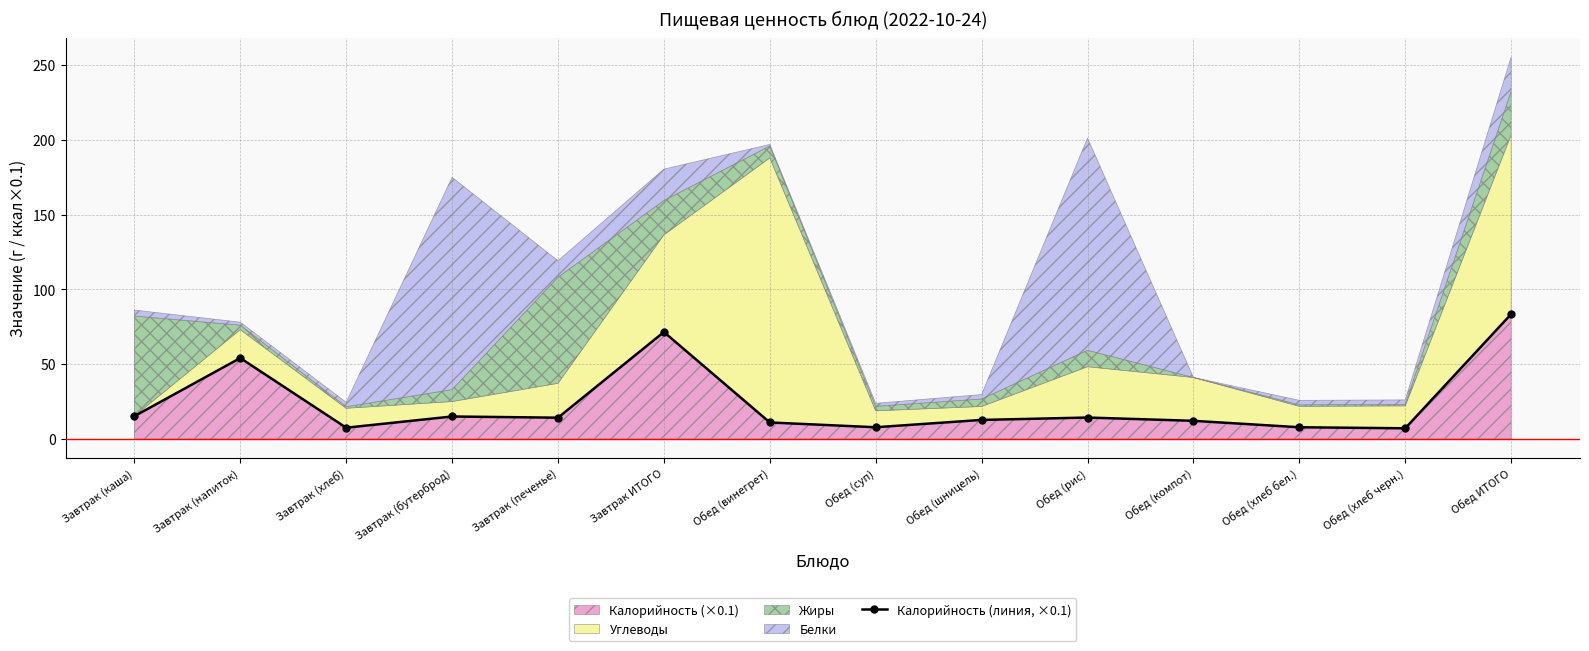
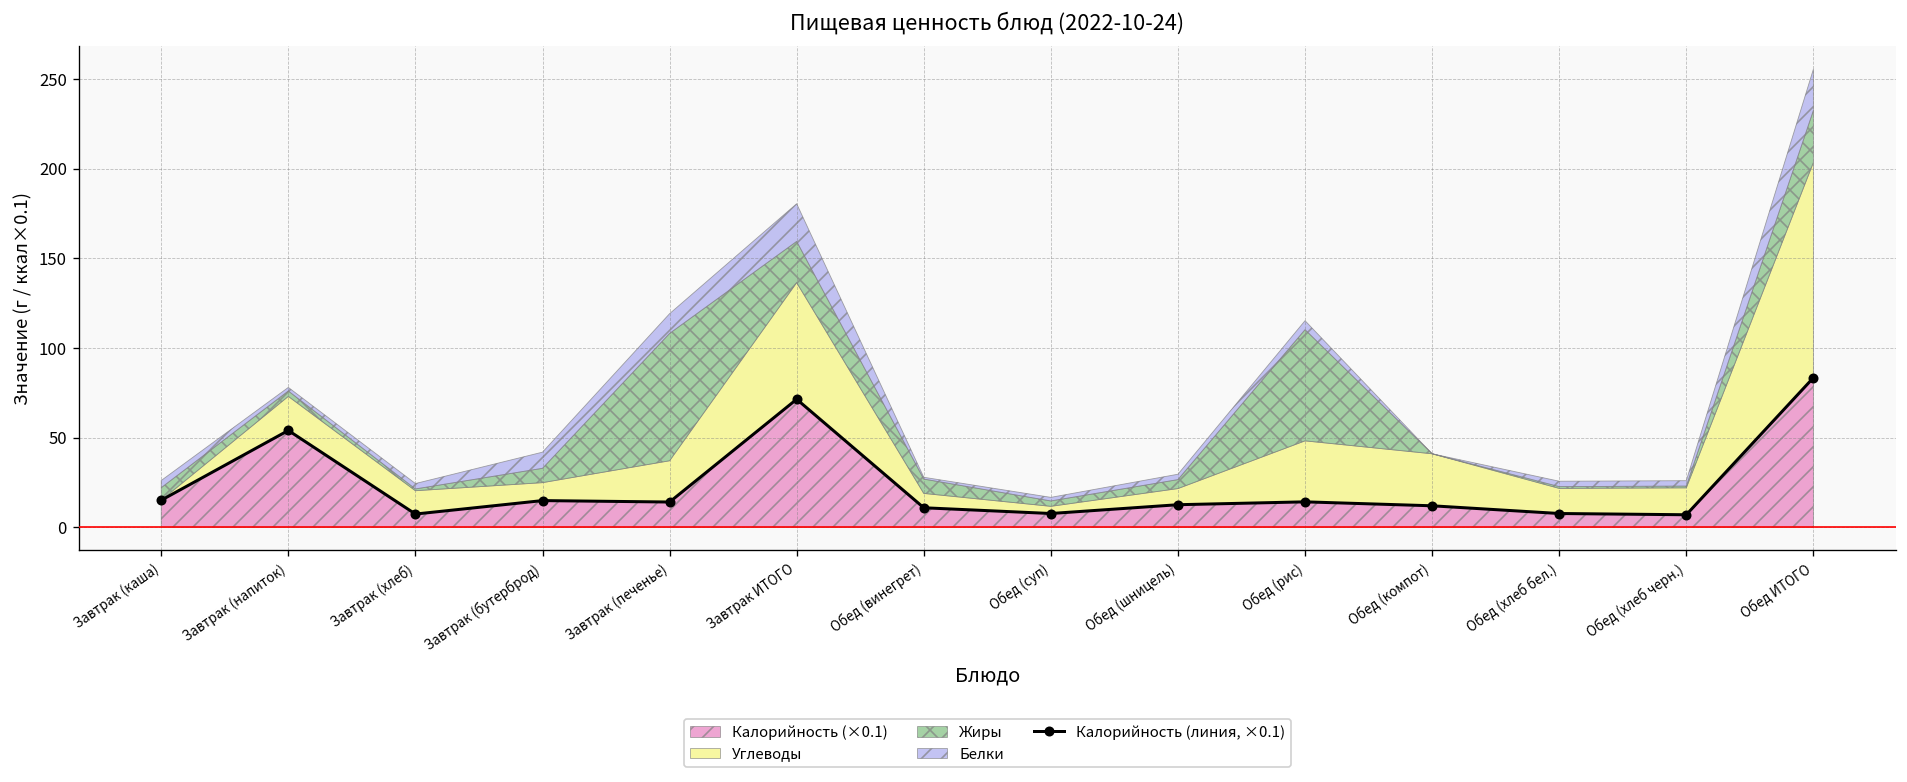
Жиры, Завтрак (каша): 67 -> 7
Белки, Завтрак (бутерброд): 142 -> 9
Углеводы, Обед (винегрет): 177 -> 8
Углеводы, Обед (суп): 11 -> 4
Жиры, Обед (рис): 11 -> 62
Белки, Обед (рис): 142 -> 5
